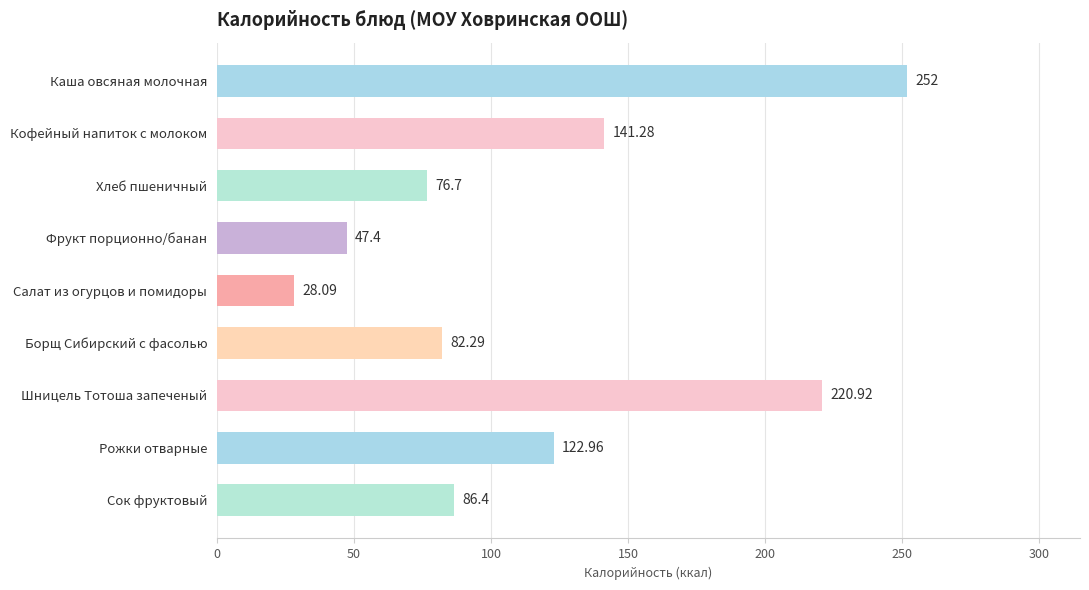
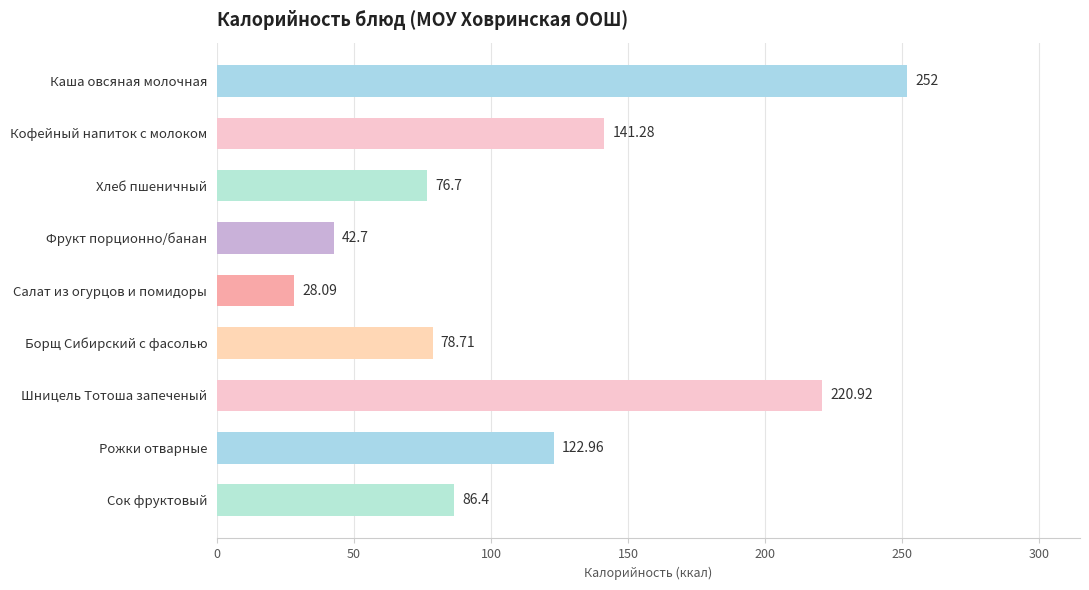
Фрукт порционно/банан: 47.4 -> 42.7
Борщ Сибирский с фасолью: 82.29 -> 78.71
